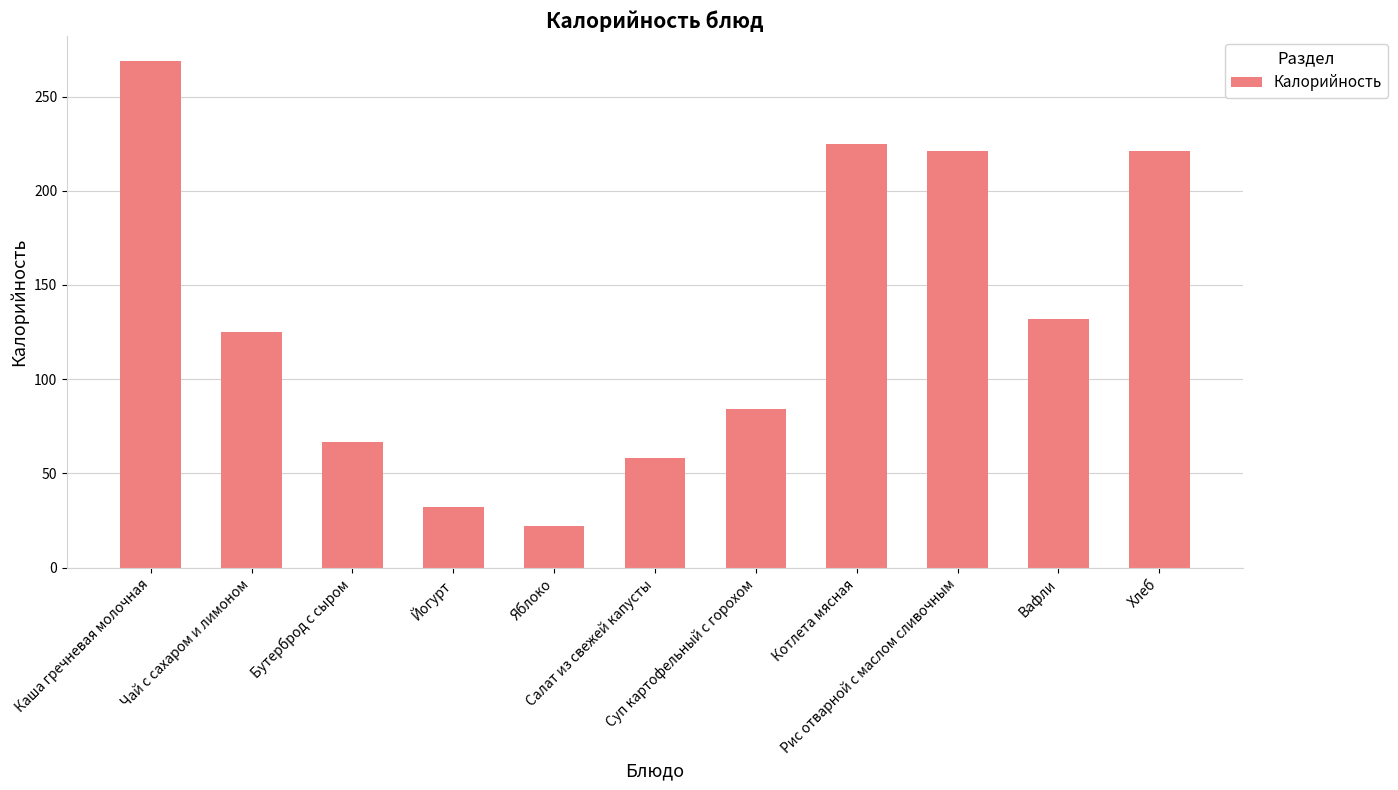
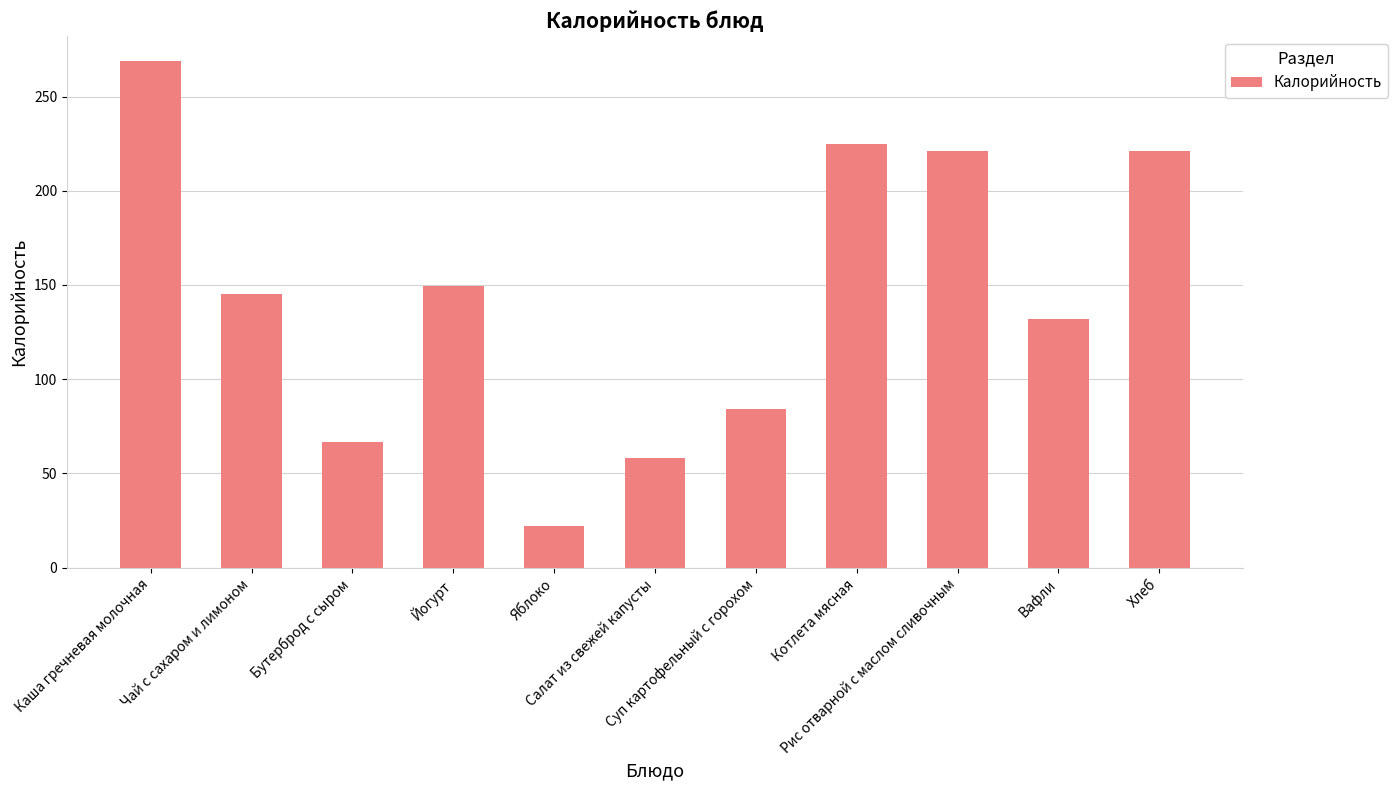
Чай с сахаром и лимоном: 125 -> 145
Йогурт: 32 -> 150
